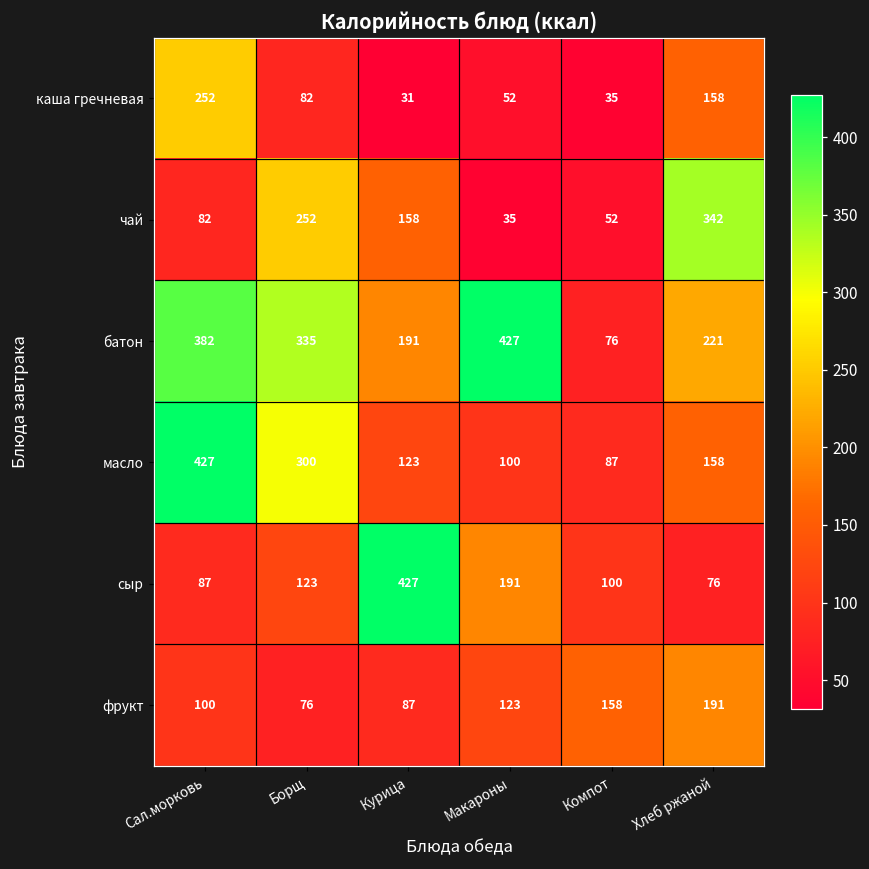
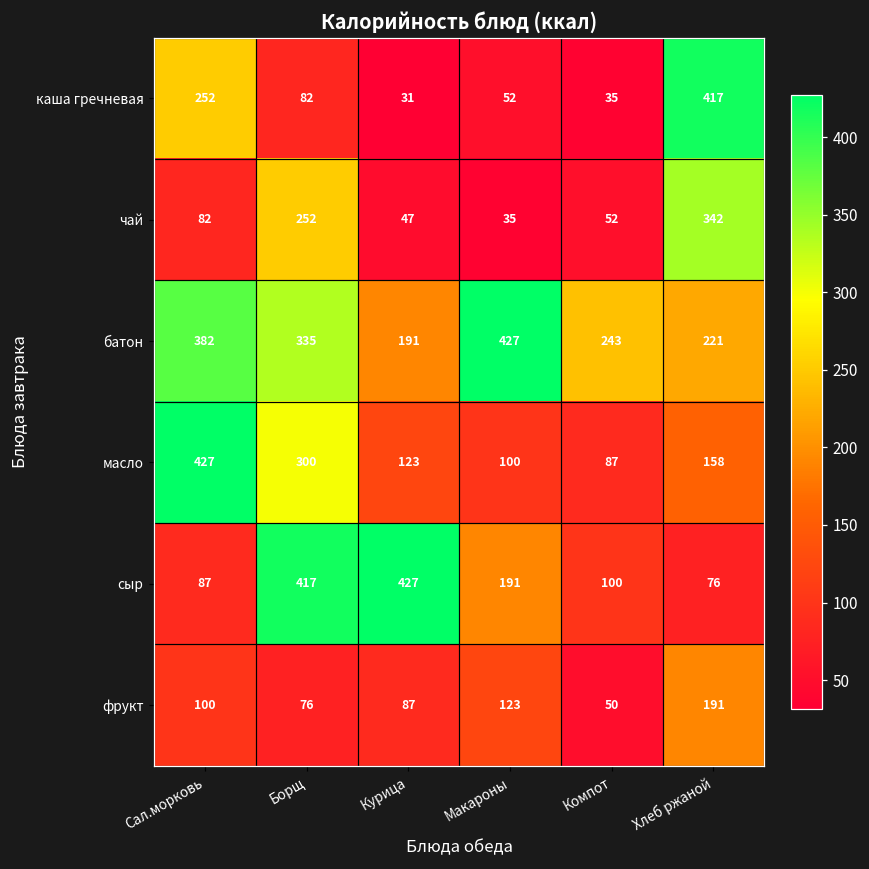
каша гречневая, Хлеб ржаной: 158 -> 417
чай, Курица: 158 -> 47
батон, Компот: 76 -> 243
сыр, Борщ: 123 -> 417
фрукт, Компот: 158 -> 50
